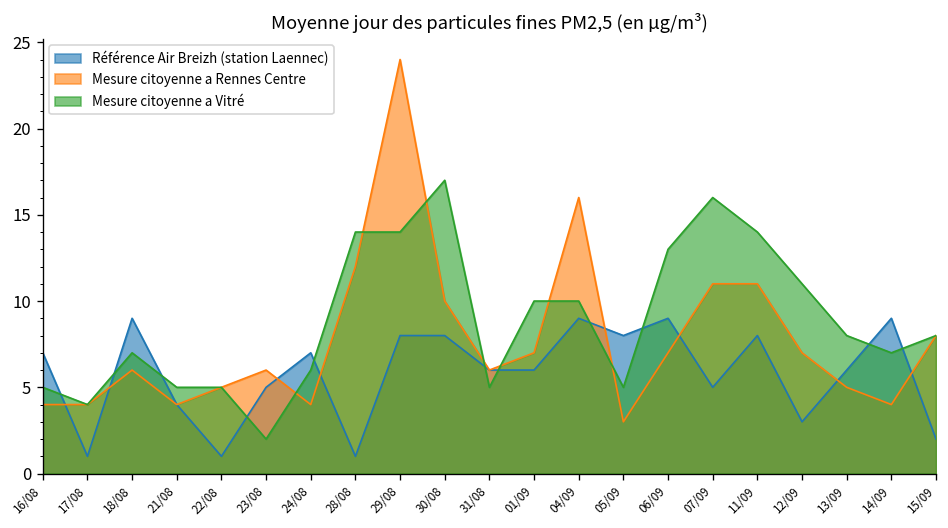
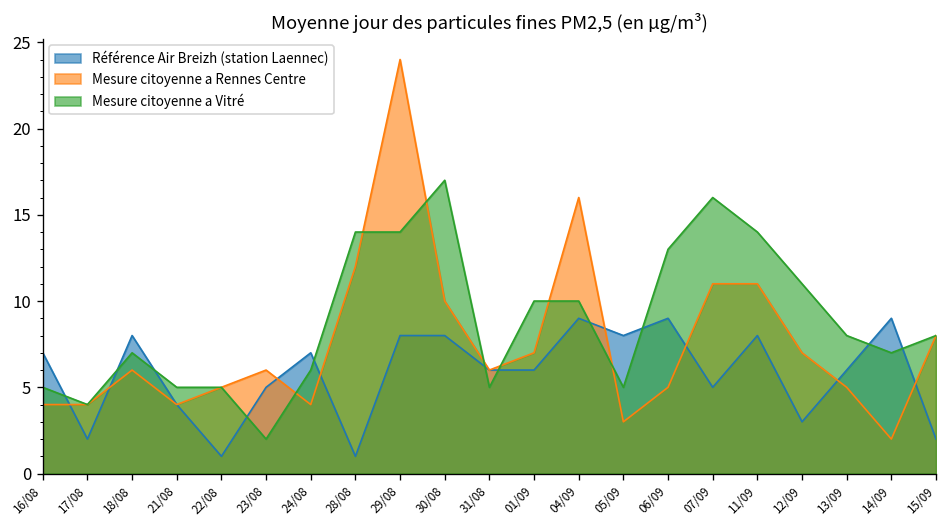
Référence Air Breizh (station Laennec), 17/08: 1 -> 2
Référence Air Breizh (station Laennec), 18/08: 9 -> 8
Mesure citoyenne a Rennes Centre, 06/09: 7 -> 5
Mesure citoyenne a Rennes Centre, 14/09: 4 -> 2
